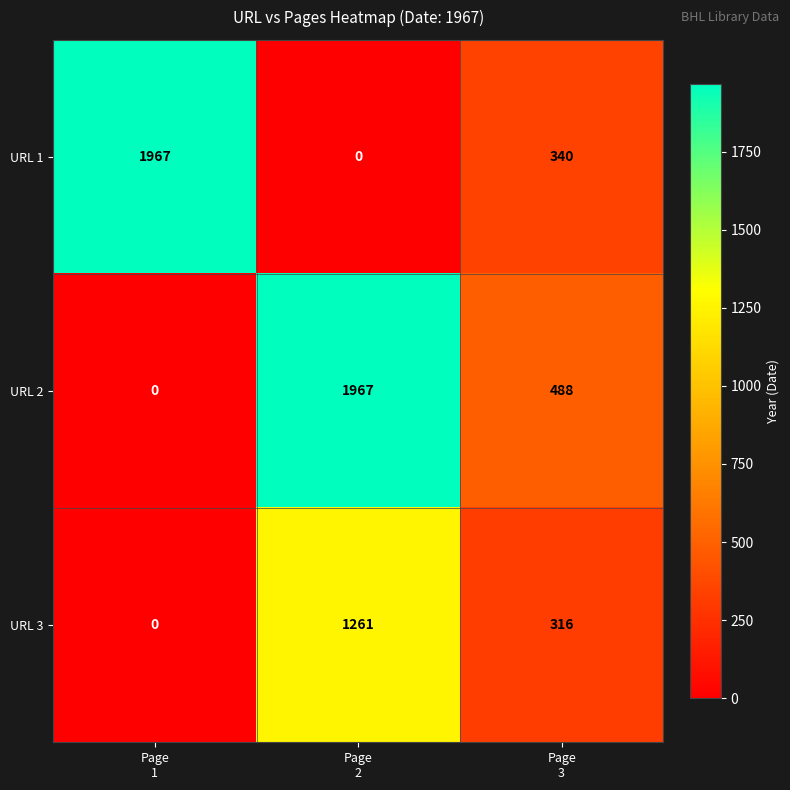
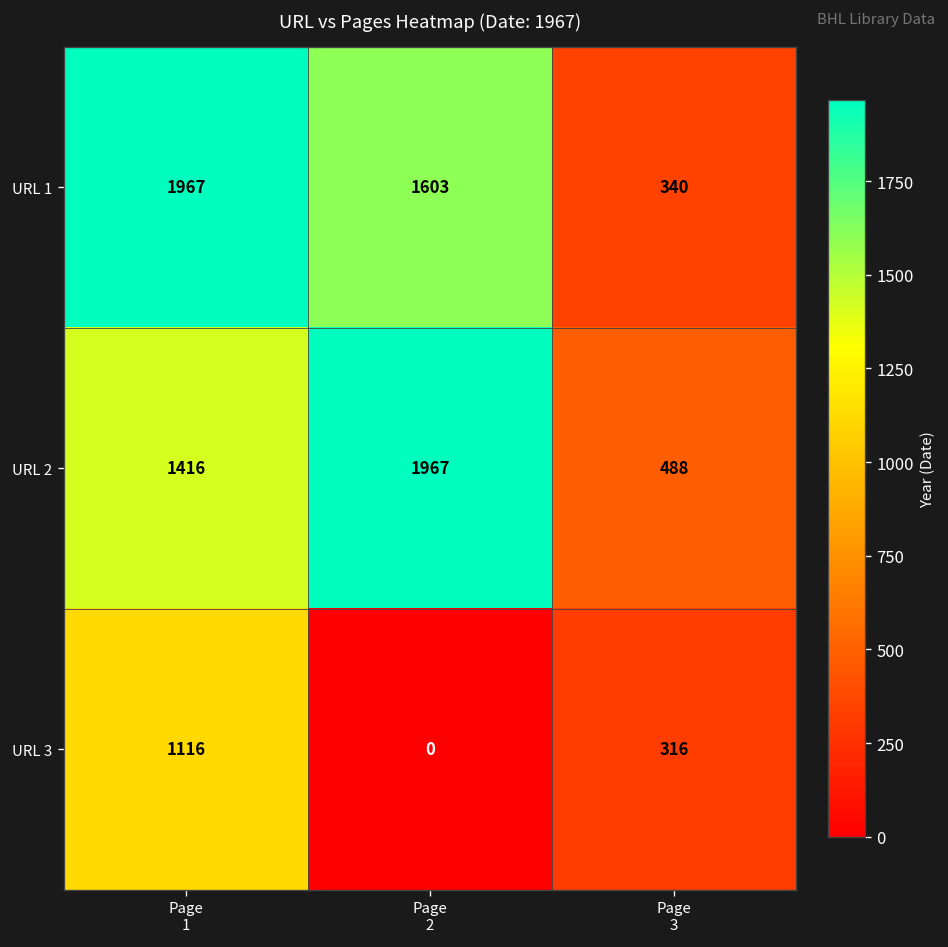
URL 1, Page 2: 0 -> 1603
URL 2, Page 1: 0 -> 1416
URL 3, Page 1: 0 -> 1116
URL 3, Page 2: 1261 -> 0
